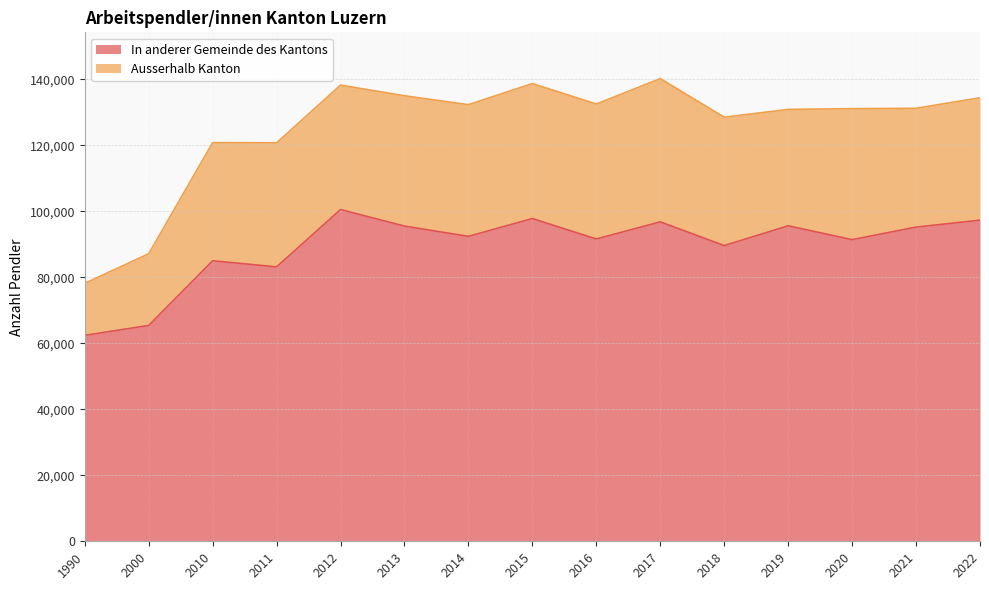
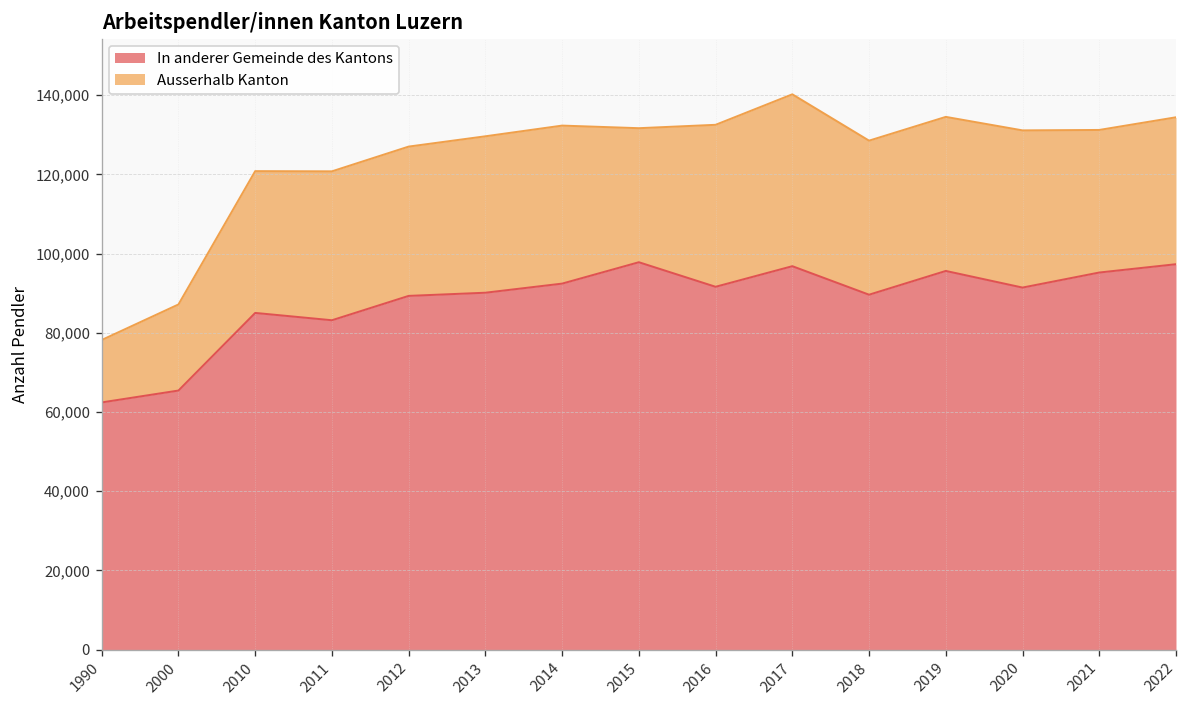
In anderer Gemeinde des Kantons, 2012: 101,000 -> 89,000
In anderer Gemeinde des Kantons, 2013: 96,000 -> 90,000
Ausserhalb Kanton, 2015: 41,000 -> 34,000
Ausserhalb Kanton, 2019: 35,000 -> 39,000
